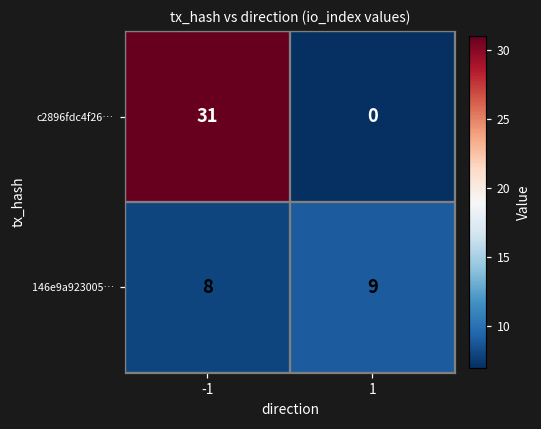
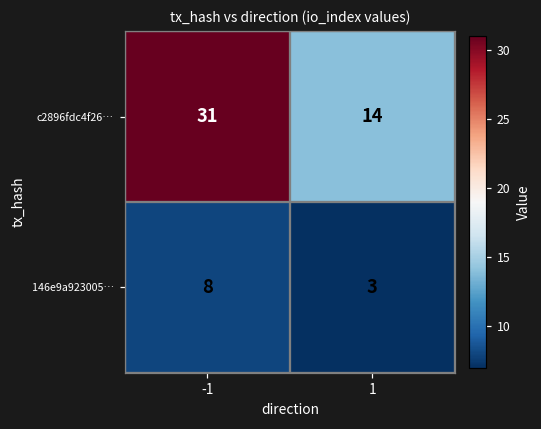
c2896fdc4f26…, 1: 0 -> 14
146e9a923005…, 1: 9 -> 3
